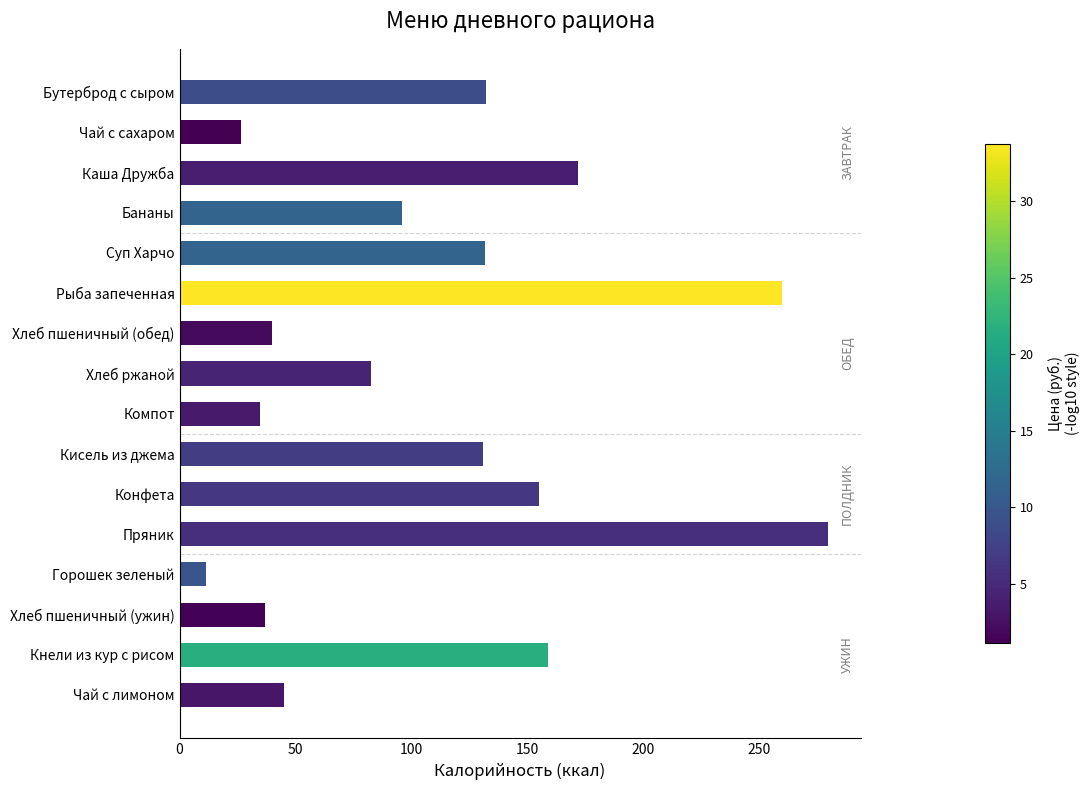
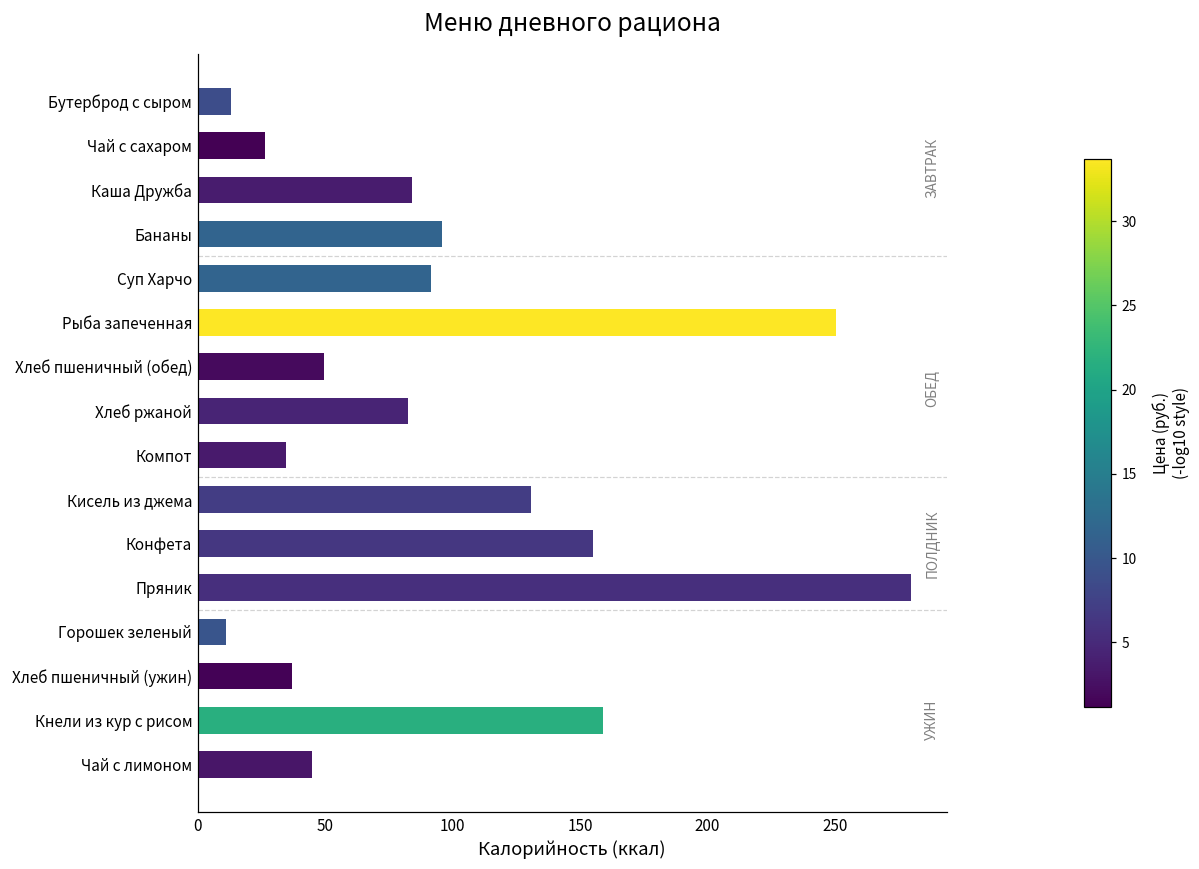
Бутерброд с сыром: 132 -> 13
Каша Дружба: 172 -> 84
Суп Харчо: 132 -> 92
Рыба запеченная: 260 -> 251
Хлеб пшеничный (обед): 40 -> 50
